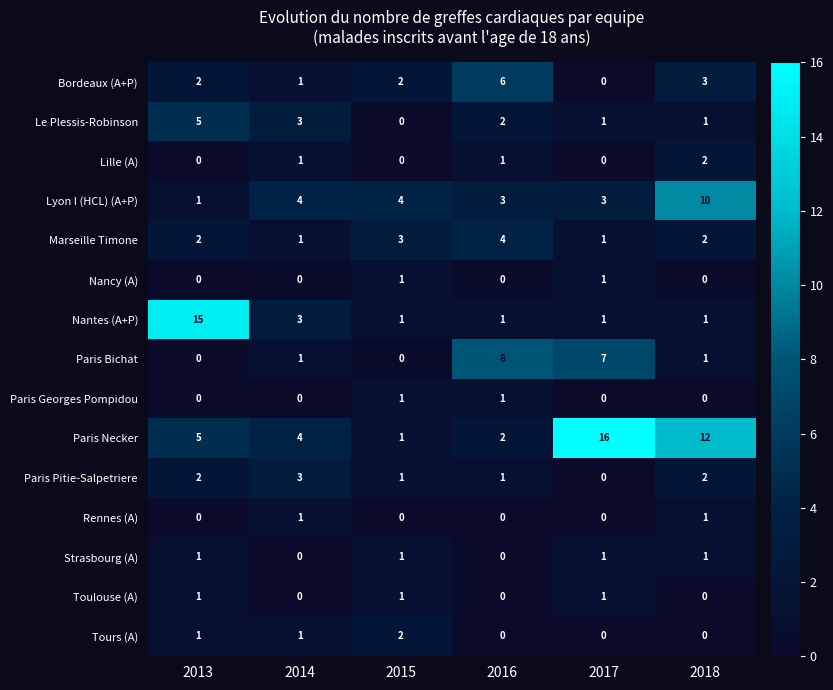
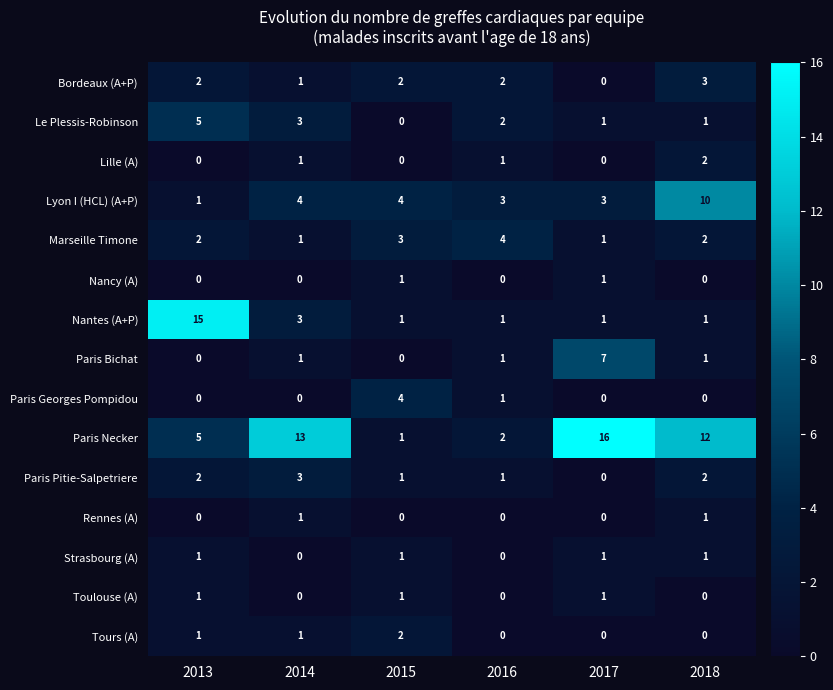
Bordeaux (A+P), 2016: 6 -> 2
Paris Bichat, 2016: 8 -> 1
Paris Georges Pompidou, 2015: 1 -> 4
Paris Necker, 2014: 4 -> 13
